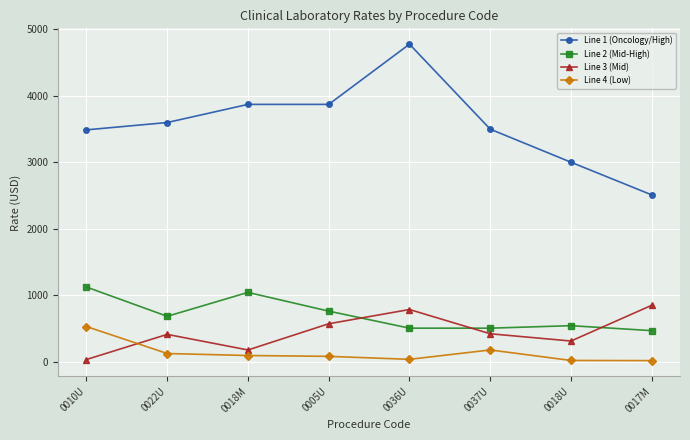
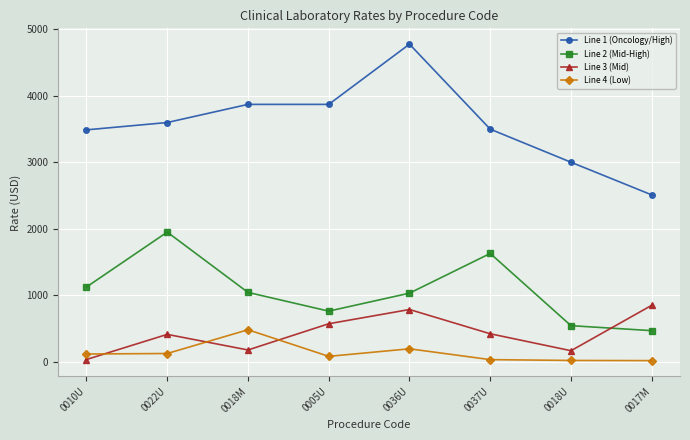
Line 4 (Low), 0010U: 500 -> 100
Line 2 (Mid-High), 0022U: 700 -> 1900
Line 4 (Low), 0018M: 100 -> 500
Line 2 (Mid-High), 0036U: 500 -> 1000
Line 4 (Low), 0036U: 0 -> 200
Line 2 (Mid-High), 0037U: 500 -> 1600
Line 4 (Low), 0037U: 200 -> 0
Line 3 (Mid), 0018U: 300 -> 200
